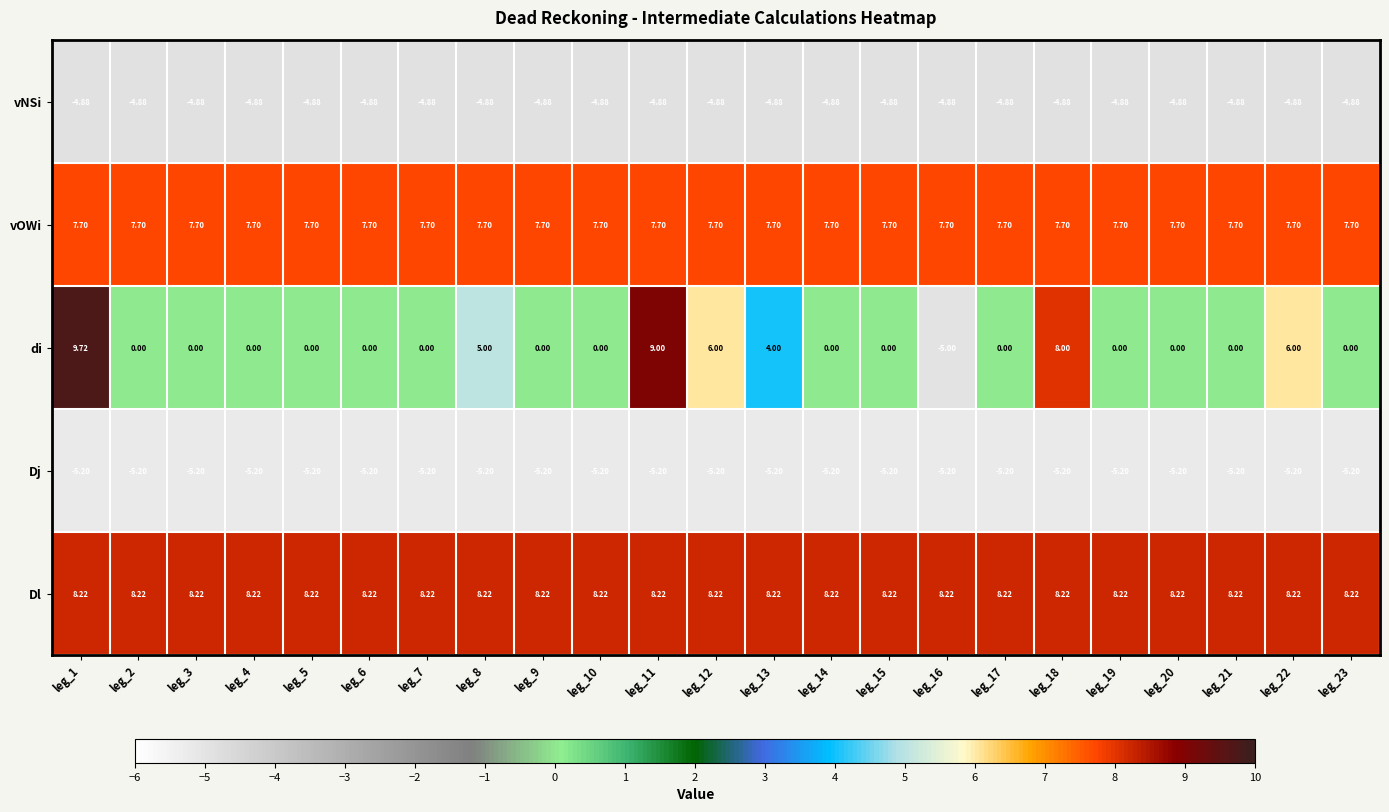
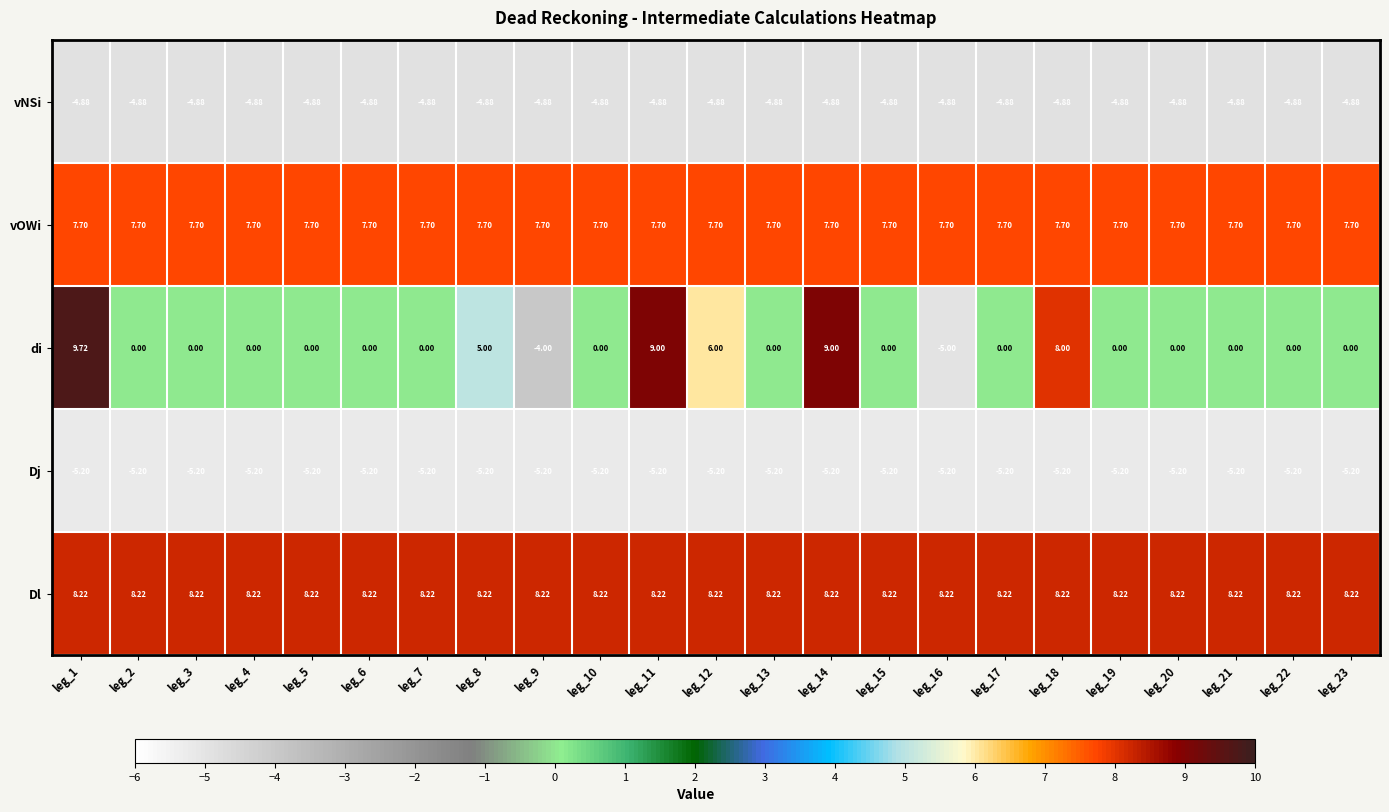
di, leg_9: 0.00 -> -4.00
di, leg_13: 4.00 -> 0.00
di, leg_14: 0.00 -> 9.00
di, leg_22: 6.00 -> 0.00
